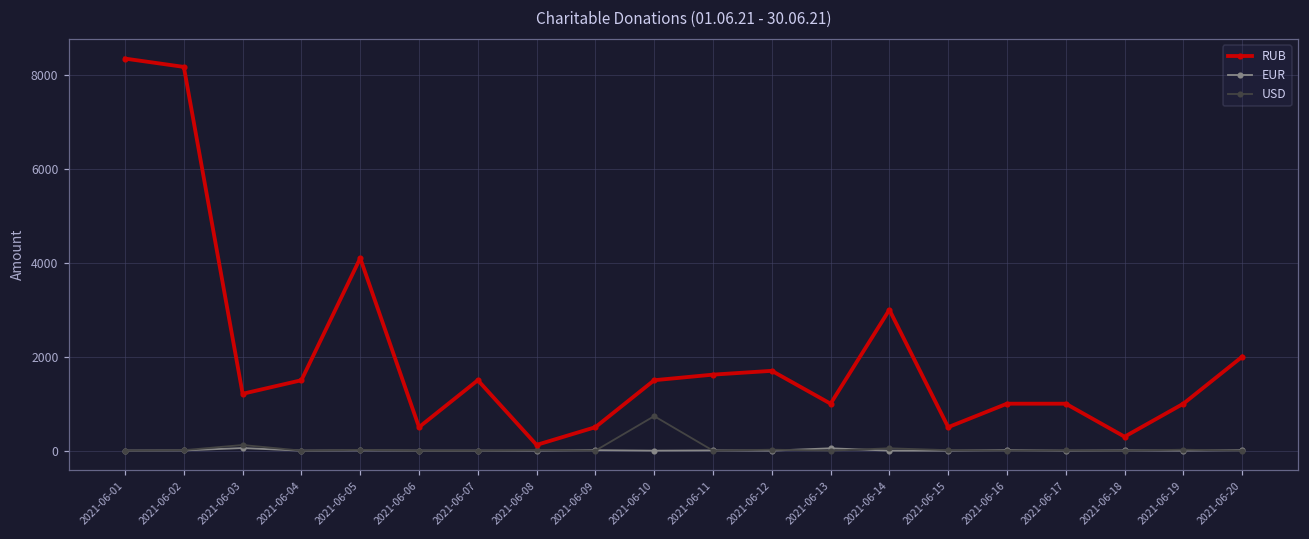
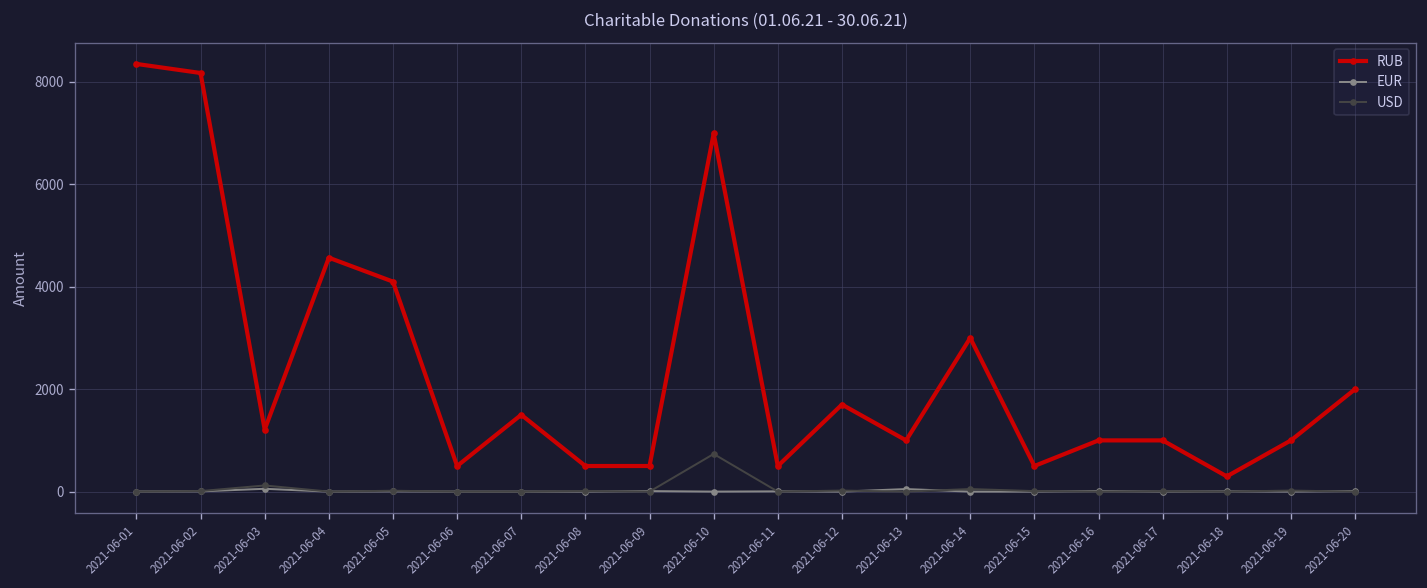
RUB, 2021-06-04: 1500 -> 4600
RUB, 2021-06-08: 100 -> 500
RUB, 2021-06-10: 1500 -> 7000
RUB, 2021-06-11: 1600 -> 500
